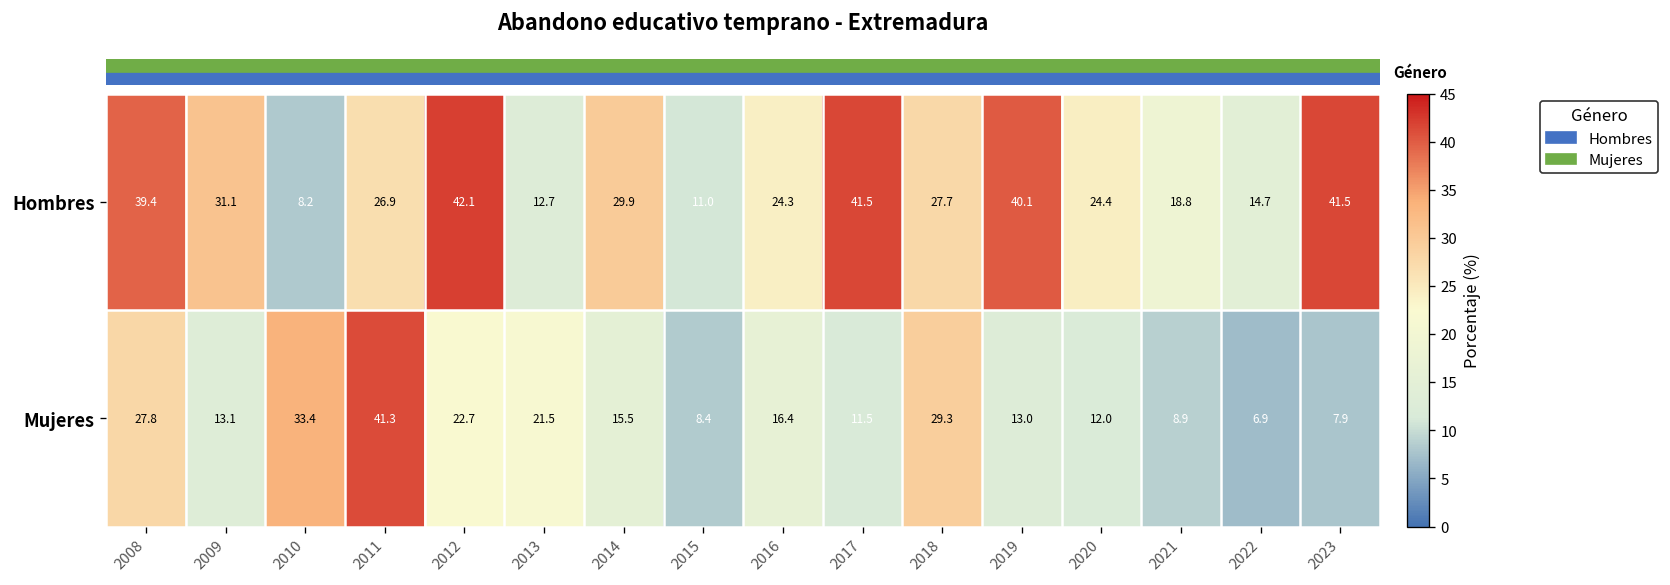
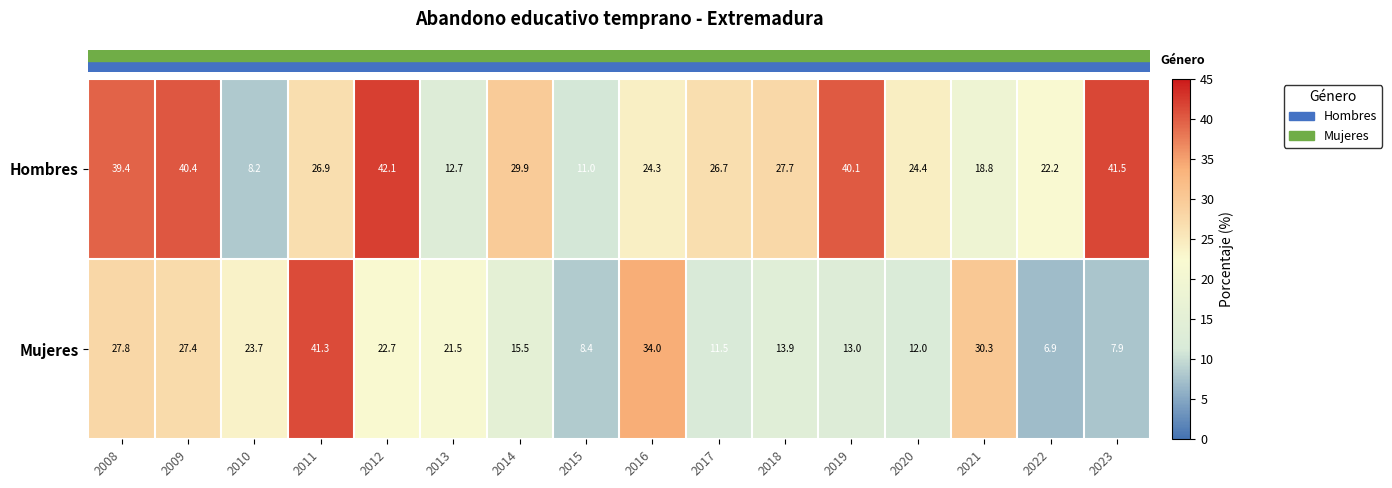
Hombres, 2009: 31.1 -> 40.4
Hombres, 2017: 41.5 -> 26.7
Hombres, 2022: 14.7 -> 22.2
Mujeres, 2009: 13.1 -> 27.4
Mujeres, 2010: 33.4 -> 23.7
Mujeres, 2016: 16.4 -> 34.0
Mujeres, 2018: 29.3 -> 13.9
Mujeres, 2021: 8.9 -> 30.3
